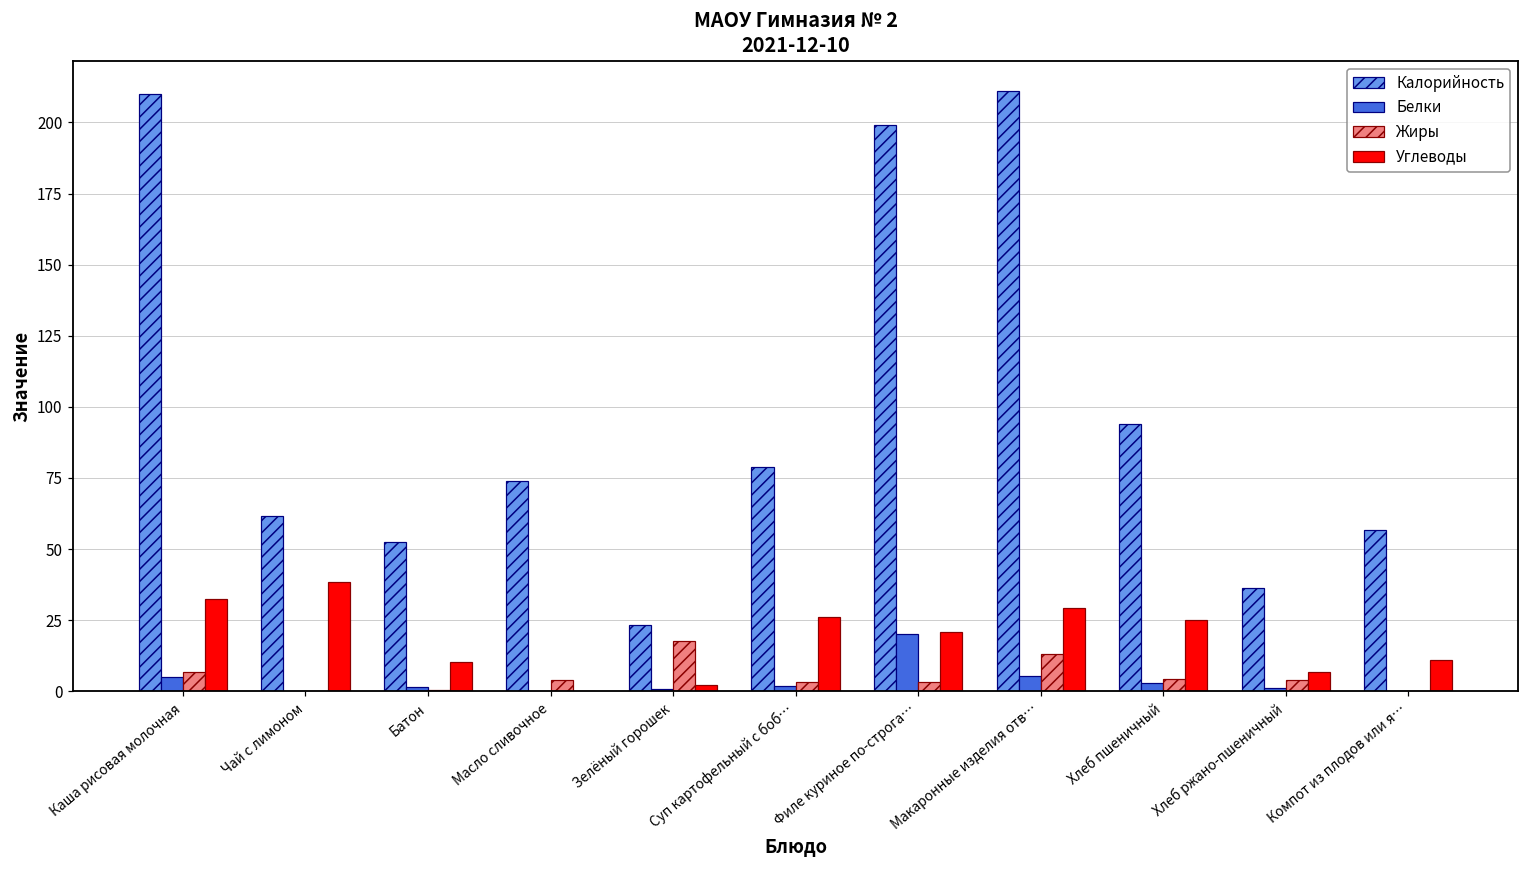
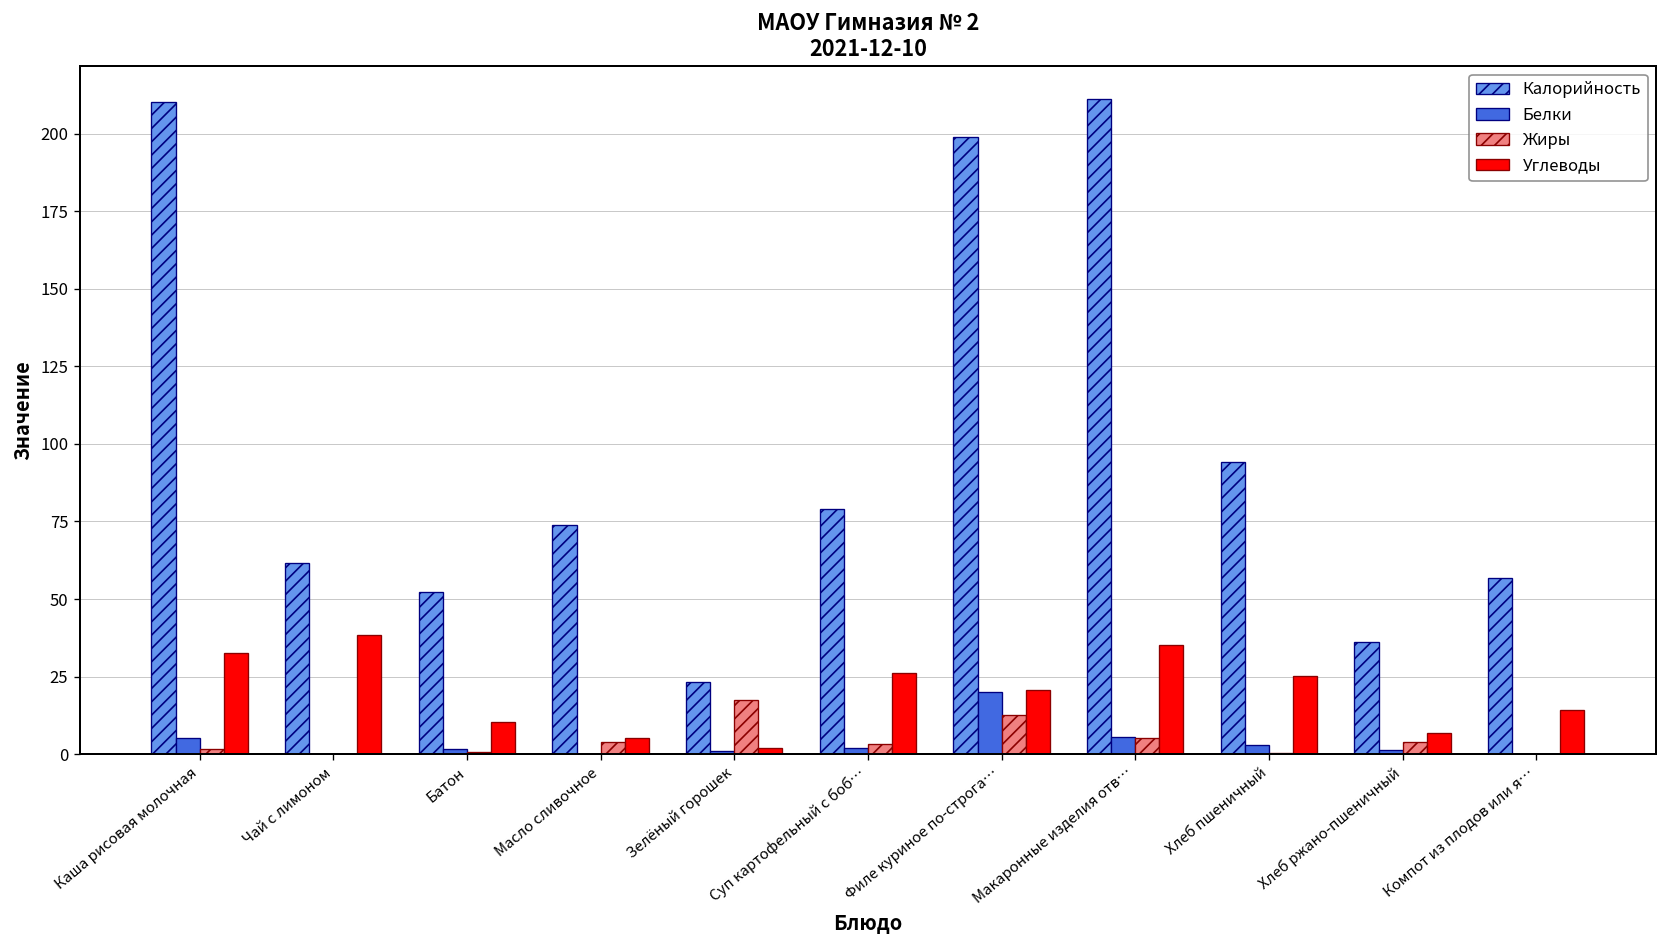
Жиры, Каша рисовая молочная: 7 -> 2
Углеводы, Масло сливочное: 0 -> 5
Жиры, Филе куриное по-строга…: 3 -> 13
Жиры, Макаронные изделия отв…: 13 -> 5
Углеводы, Макаронные изделия отв…: 29 -> 35
Жиры, Хлеб пшеничный: 4 -> 0
Углеводы, Компот из плодов или я…: 11 -> 14
